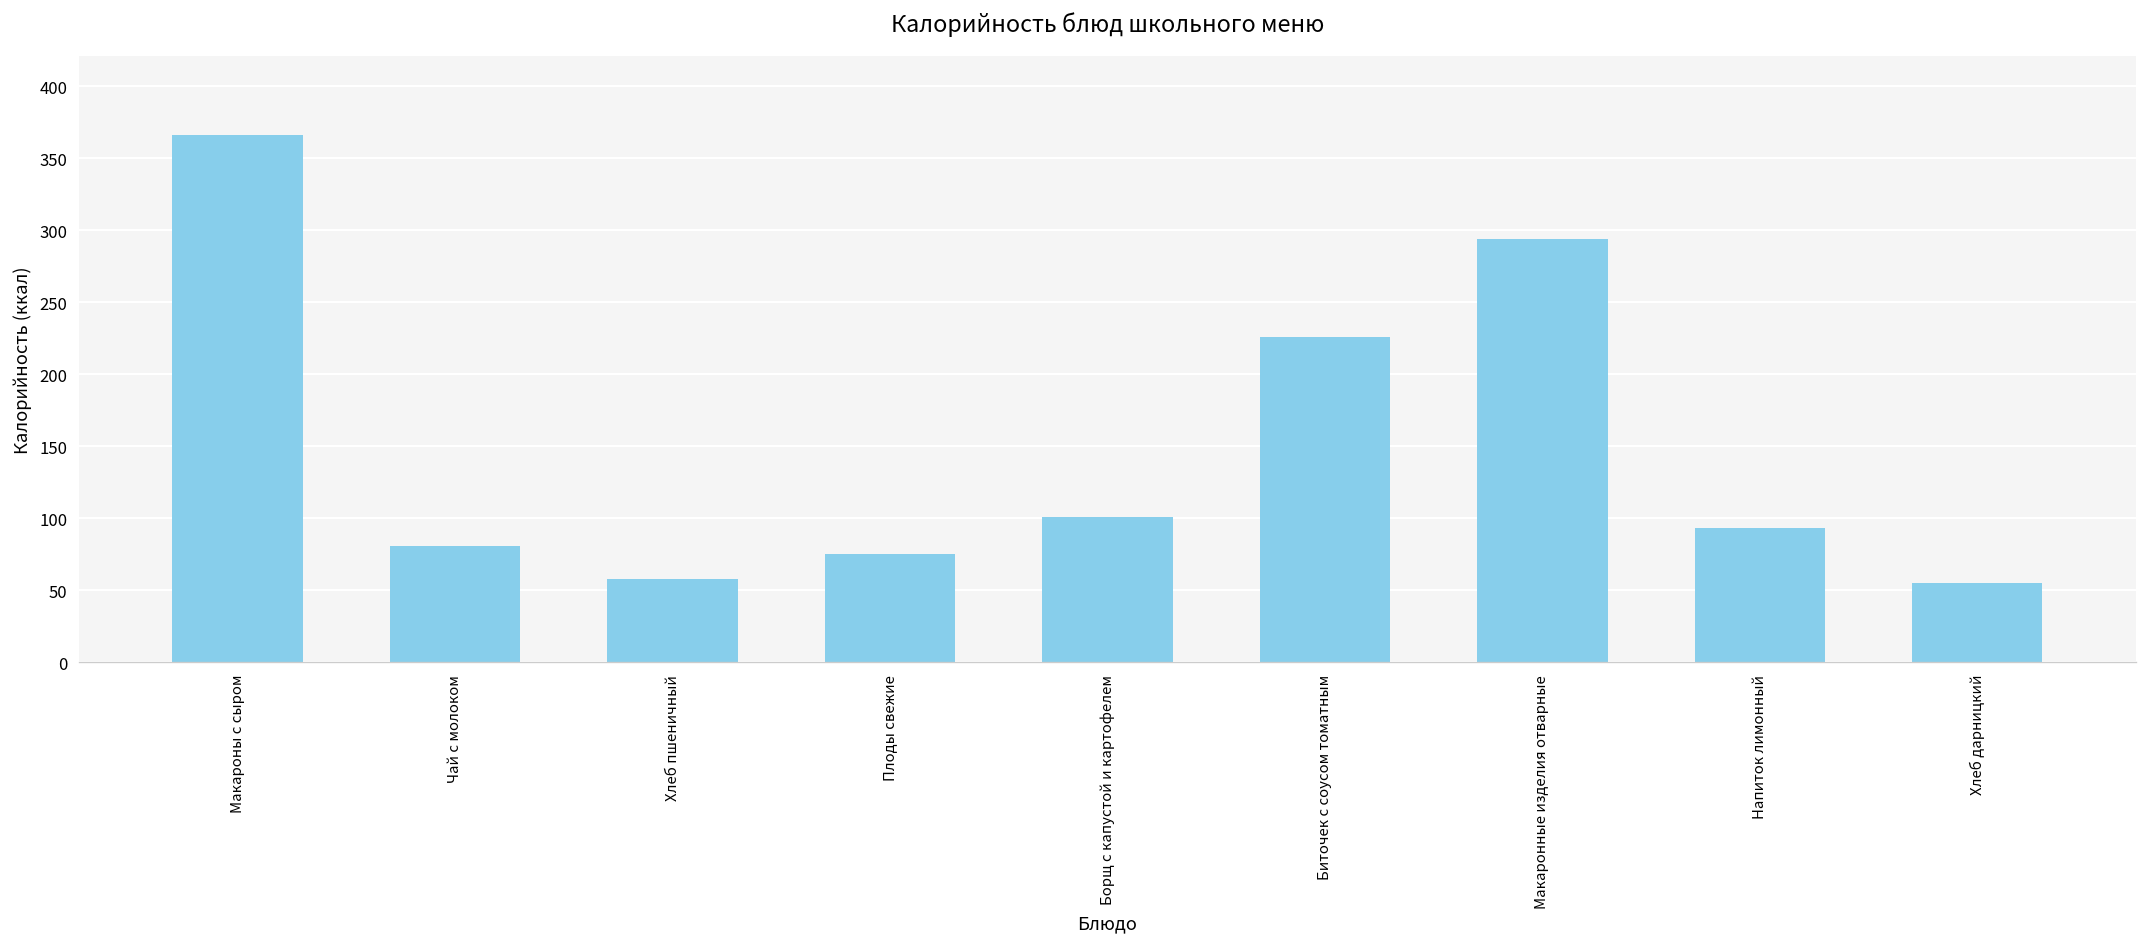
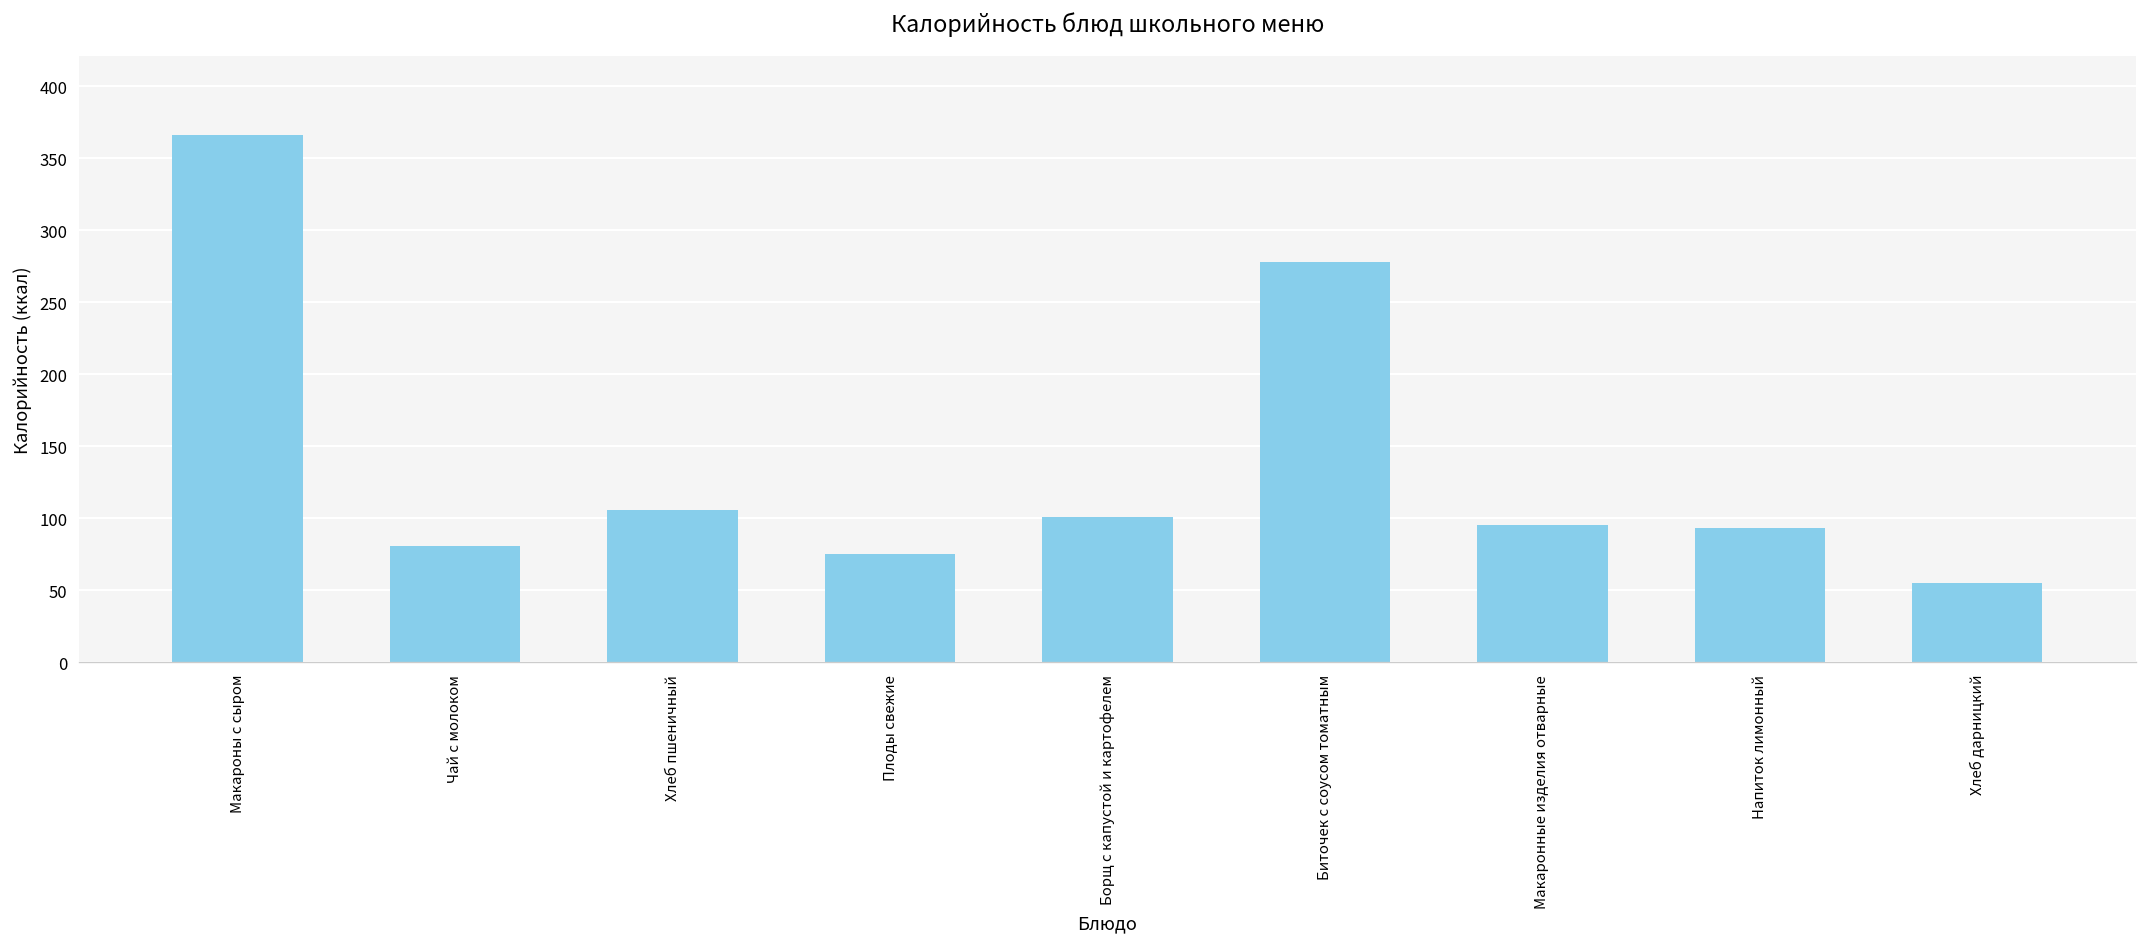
Хлеб пшеничный: 58 -> 106
Биточек с соусом томатным: 226 -> 278
Макаронные изделия отварные: 294 -> 95
